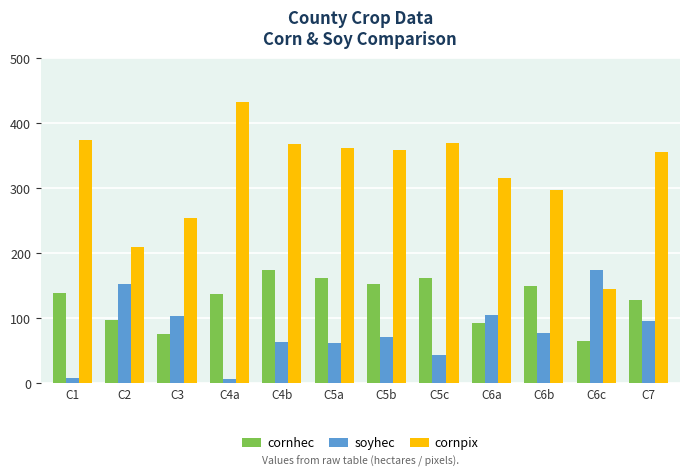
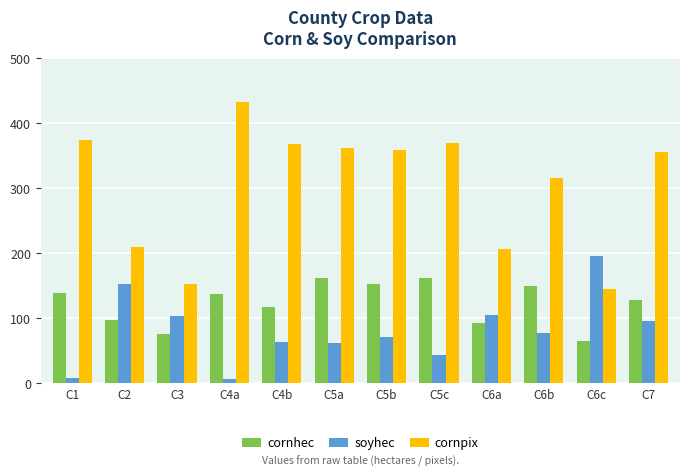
cornpix, C3: 250 -> 150
cornhec, C4b: 170 -> 120
cornpix, C6a: 320 -> 210
cornpix, C6b: 300 -> 320
soyhec, C6c: 170 -> 200
